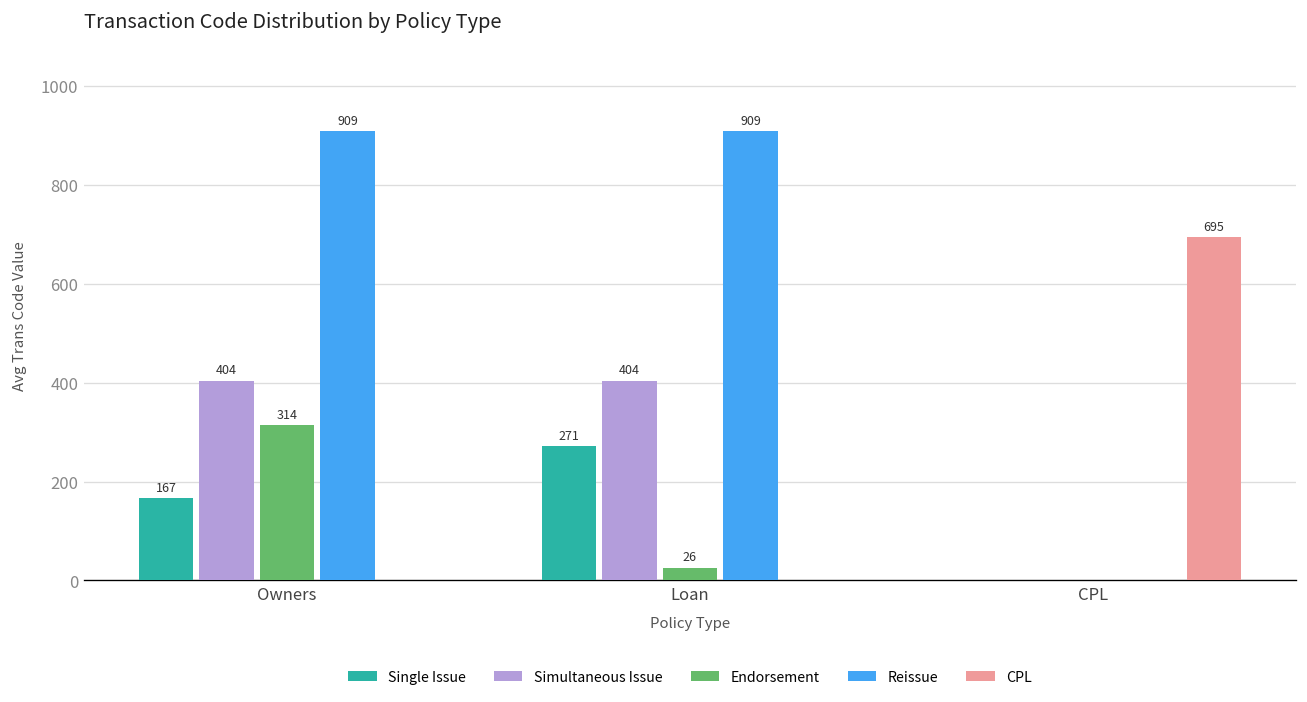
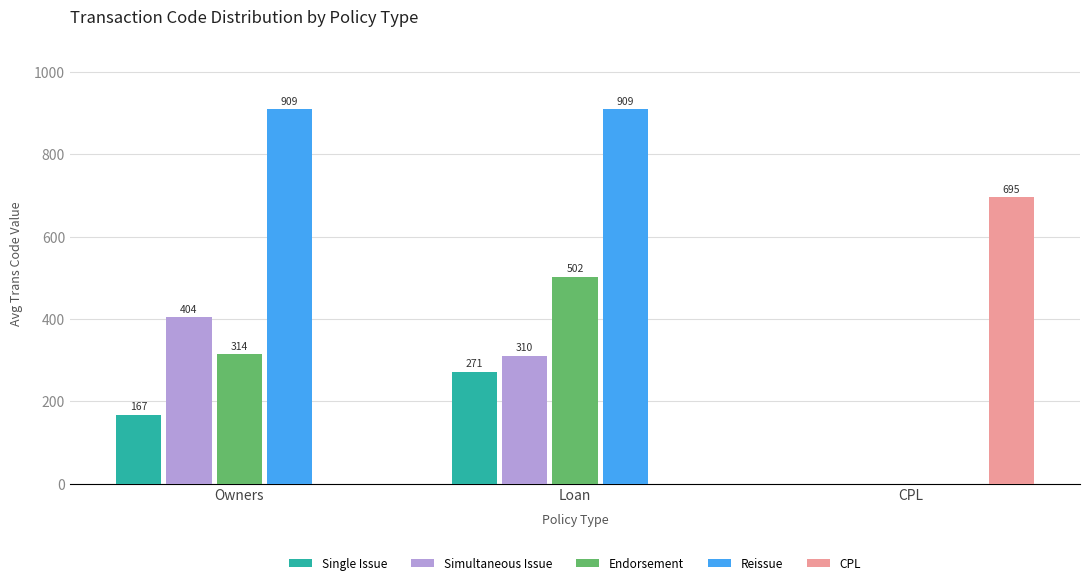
Simultaneous Issue, Loan: 404 -> 310
Endorsement, Loan: 26 -> 502
